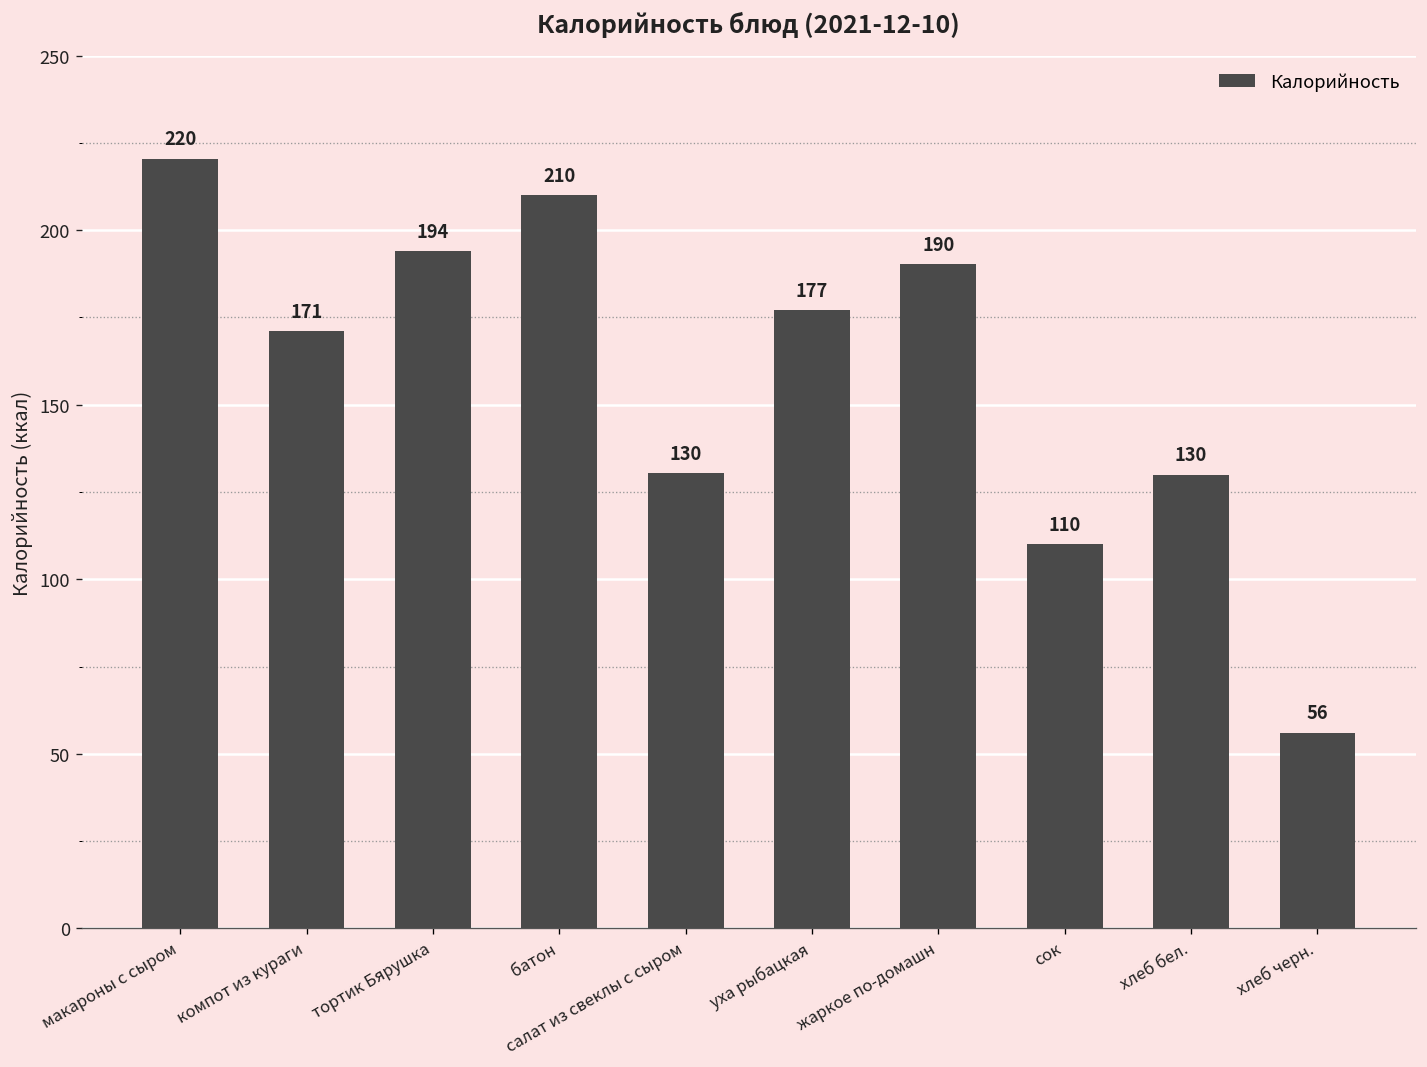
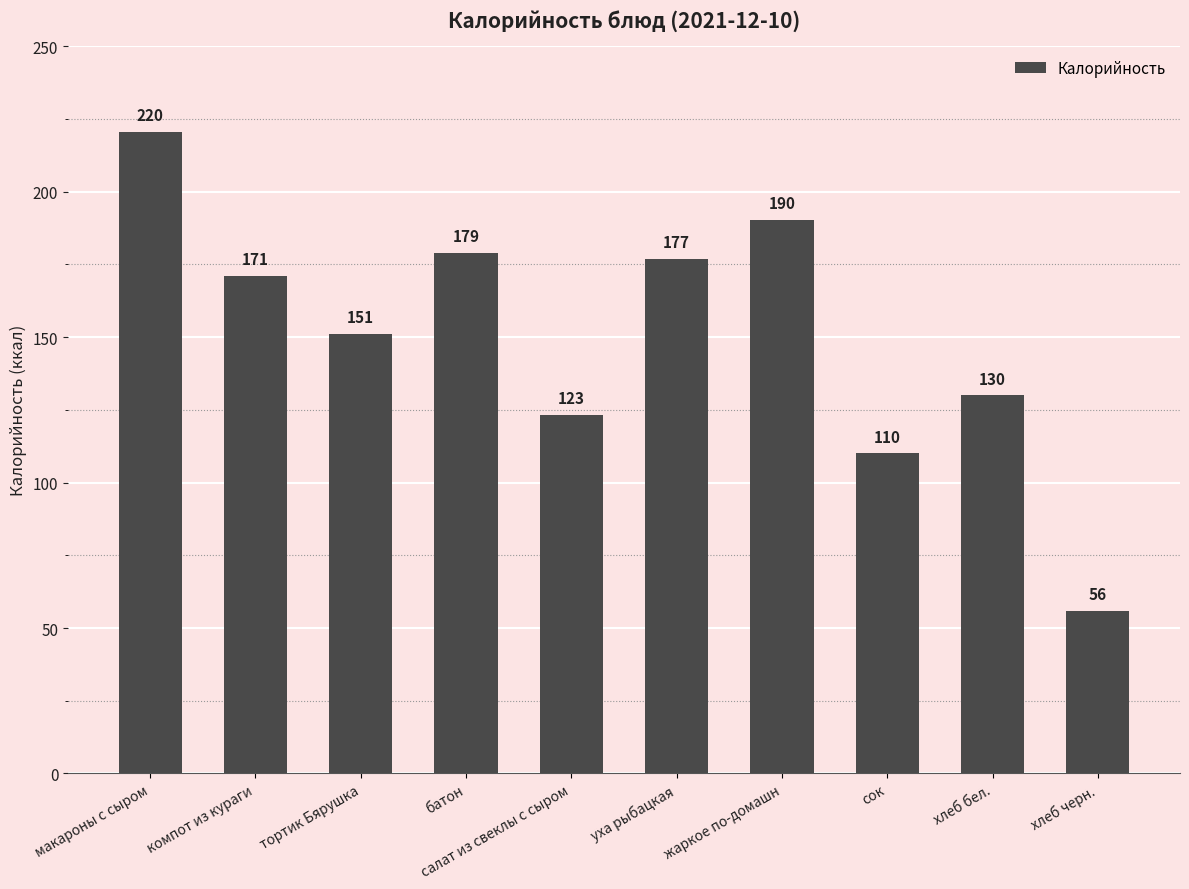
тортик Бярушка: 194 -> 151
батон: 210 -> 179
салат из свеклы с сыром: 130 -> 123
